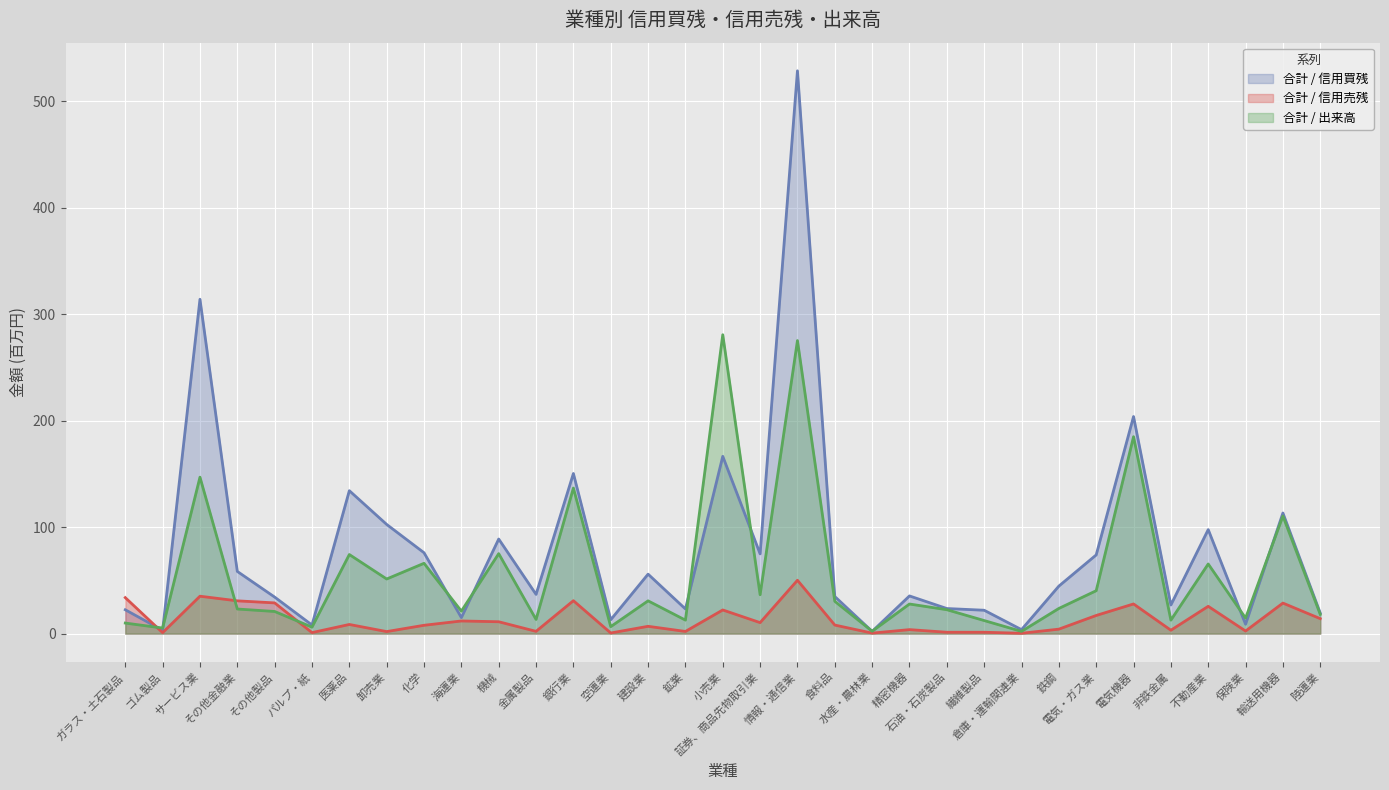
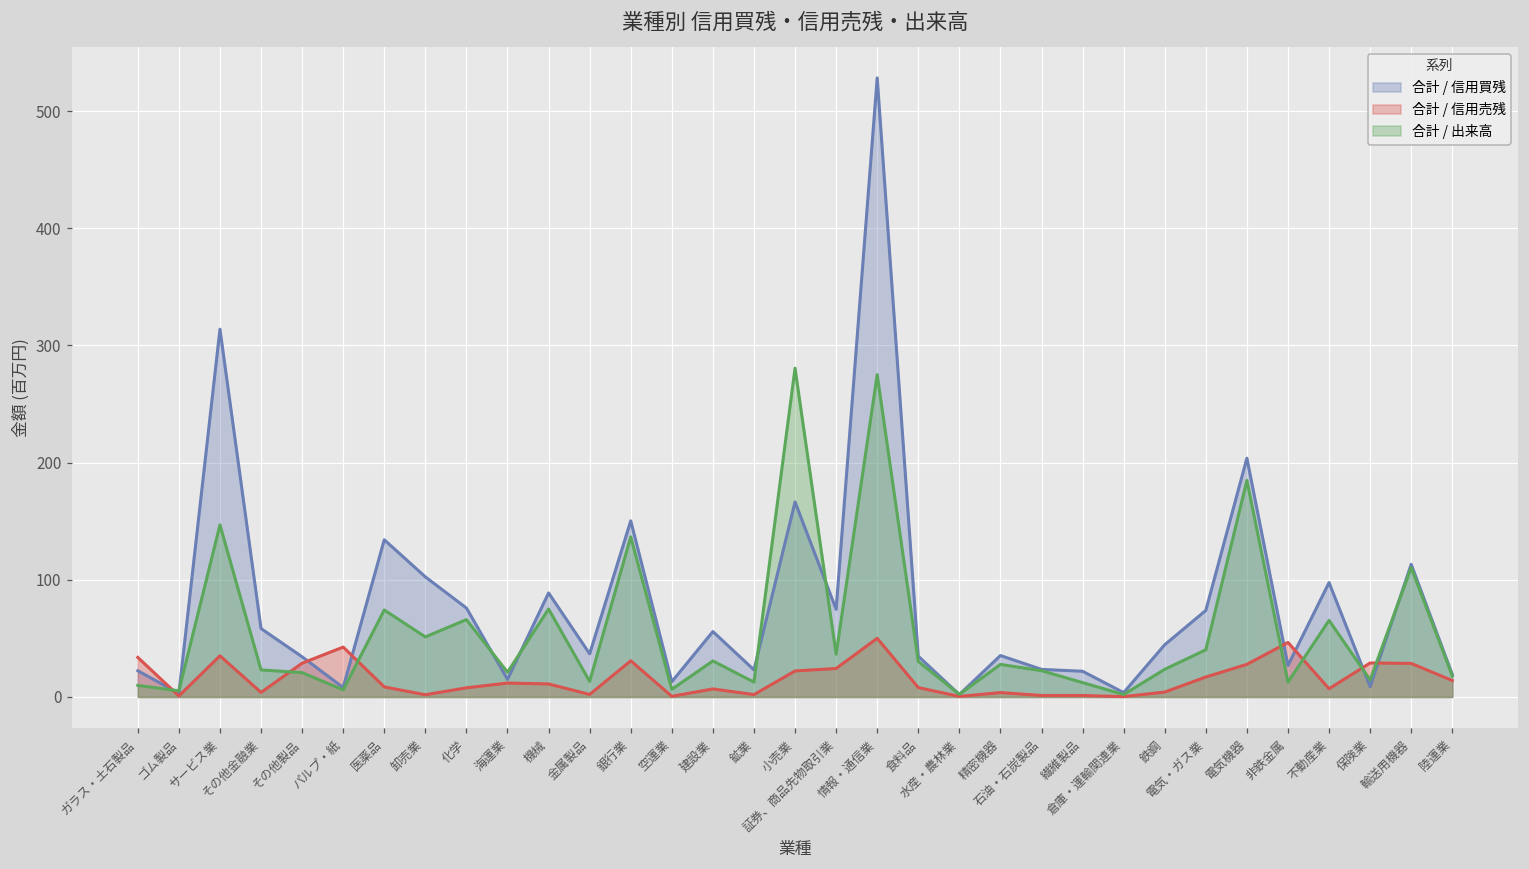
合計 / 信用売残, その他金融業: 31 -> 4
合計 / 信用売残, パルプ・紙: 1 -> 43
合計 / 信用売残, 証券、商品先物取引業: 10 -> 24
合計 / 信用売残, 非鉄金属: 3 -> 47
合計 / 信用売残, 不動産業: 26 -> 7
合計 / 信用売残, 保険業: 2 -> 29
